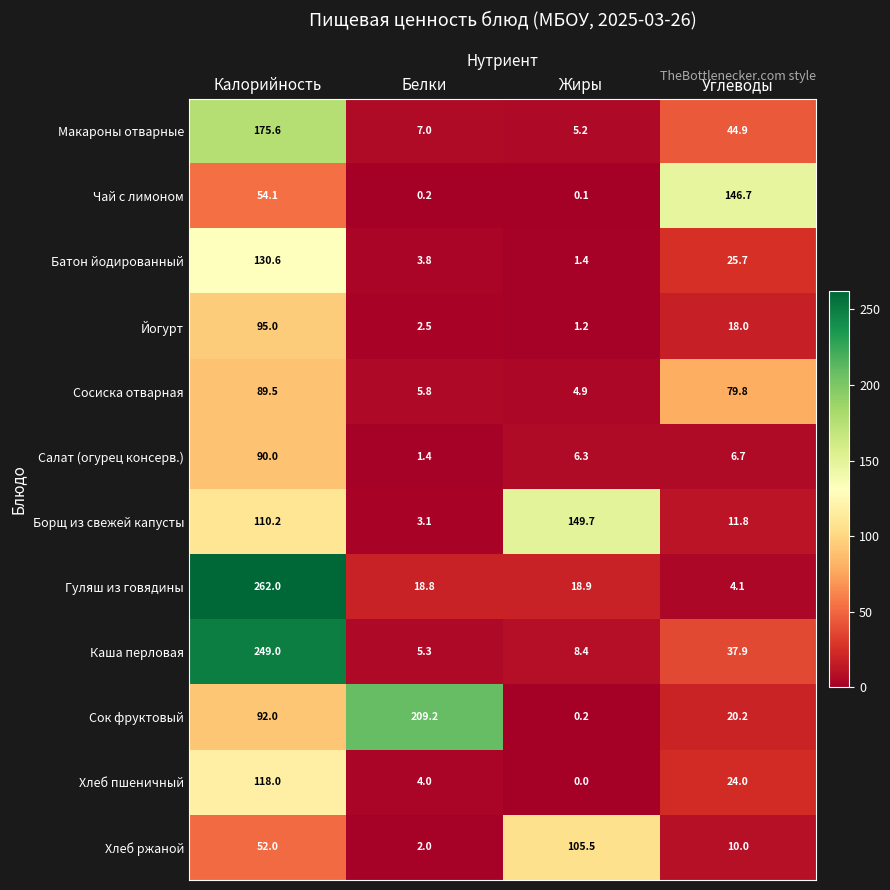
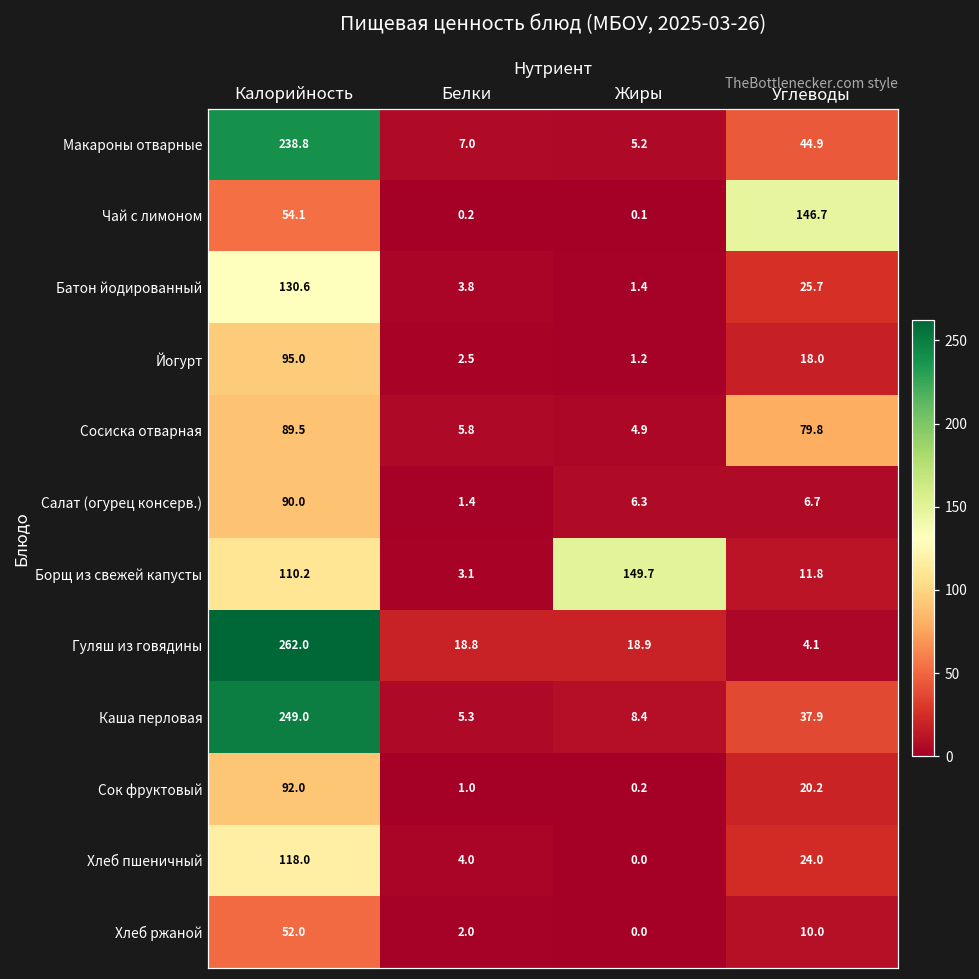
Макароны отварные, Калорийность: 175.6 -> 238.8
Сок фруктовый, Белки: 209.2 -> 1.0
Хлеб ржаной, Жиры: 105.5 -> 0.0
